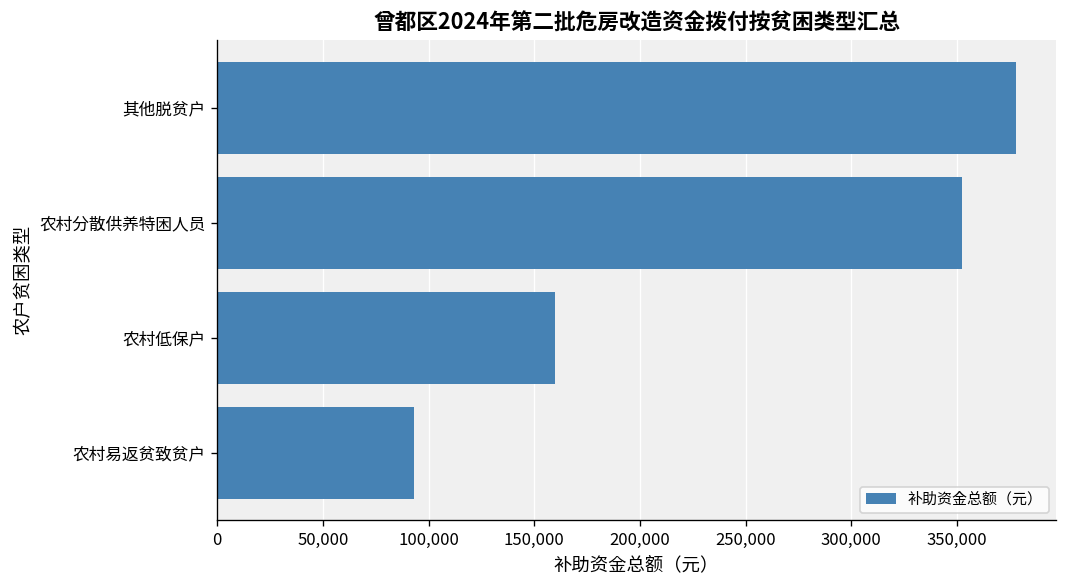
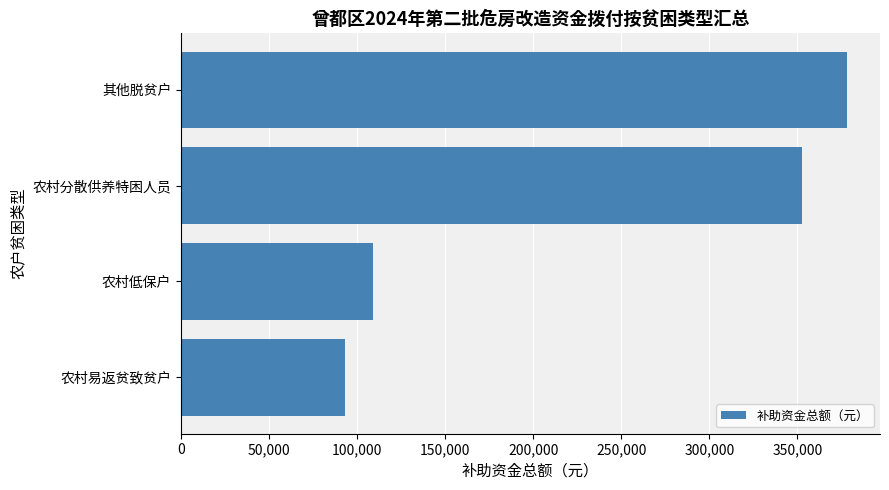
农村低保户: 160,000 -> 109,000
